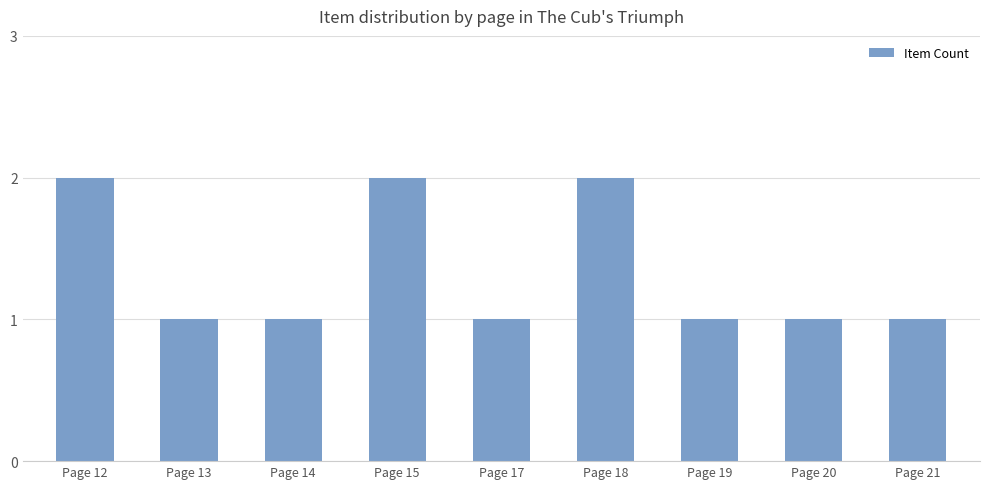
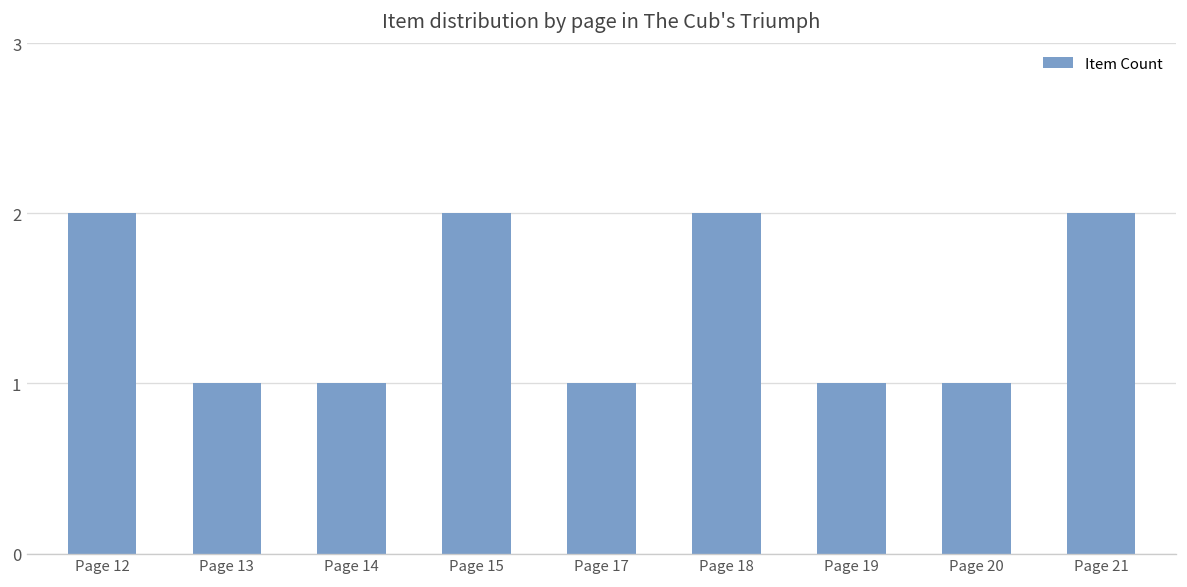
Page 21: 1 -> 2
